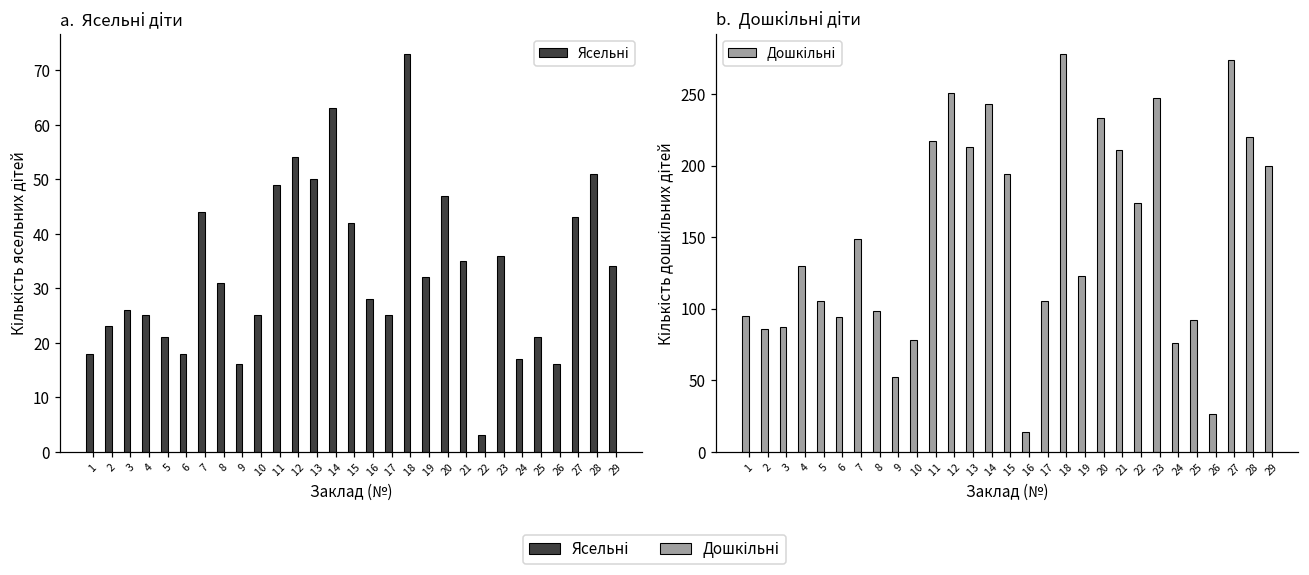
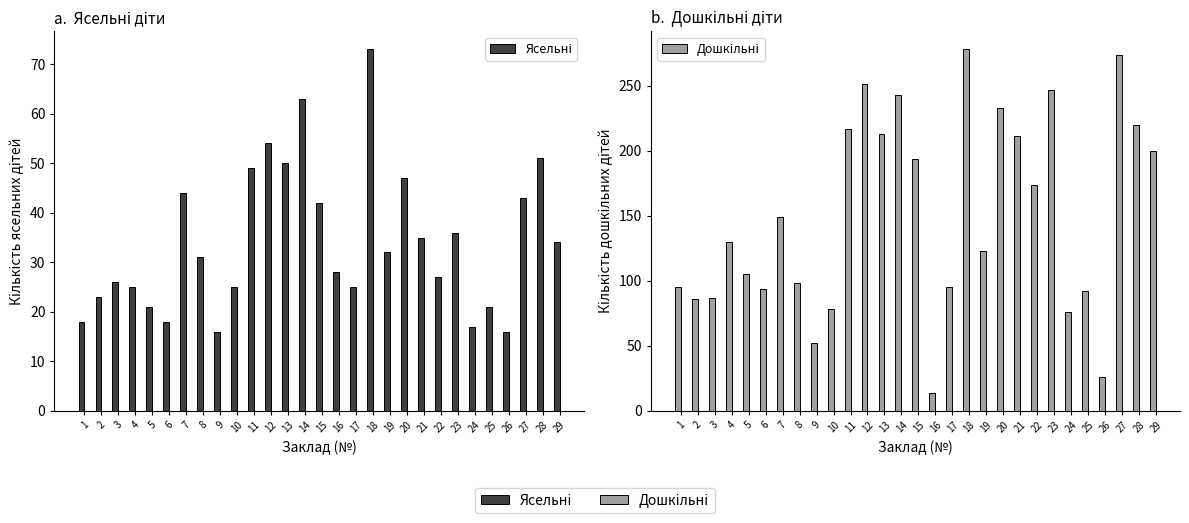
a. Ясельні діти, 22: 3 -> 27
b. Дошкільні діти, 17: 105 -> 95
